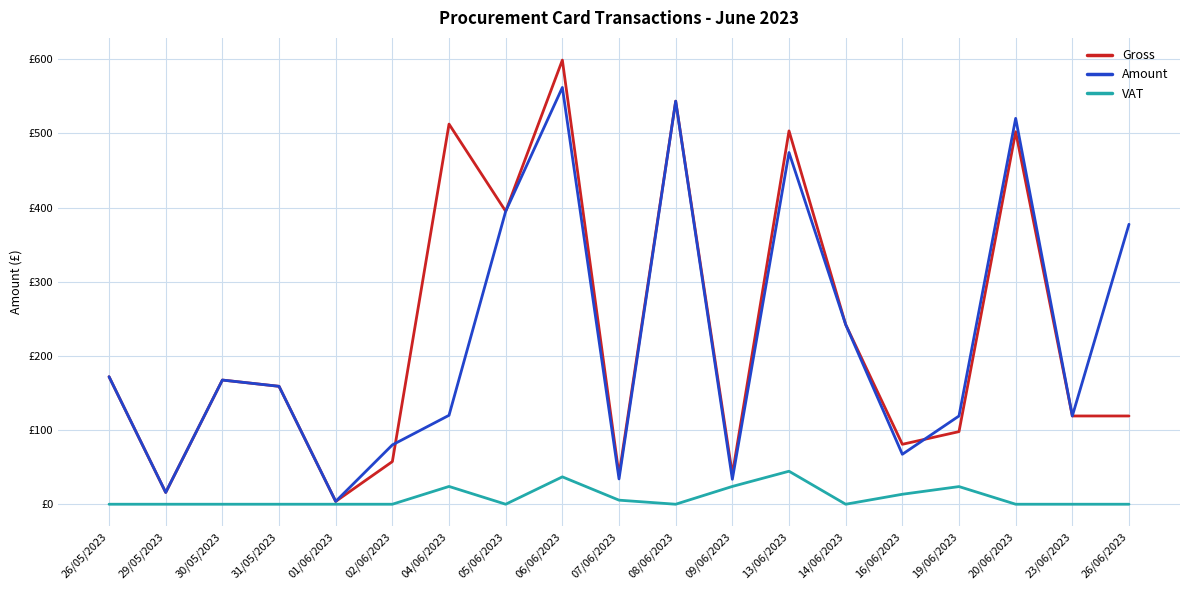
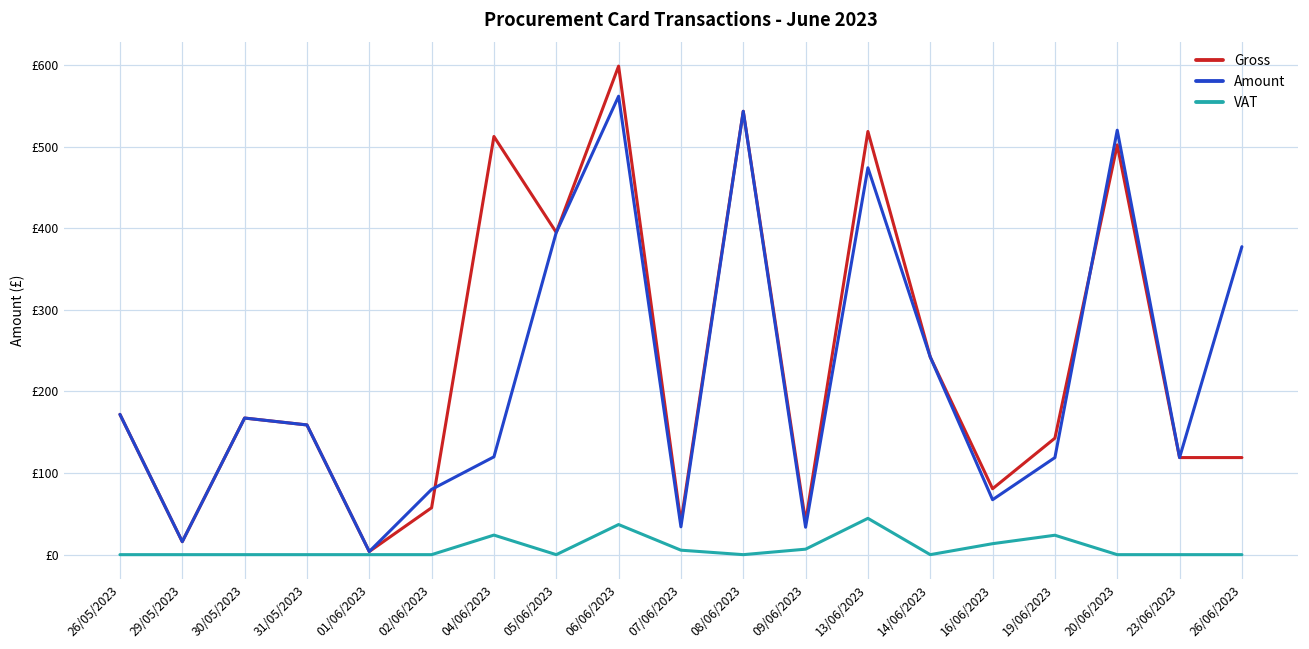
VAT, 09/06/2023: £20 -> £10
Gross, 13/06/2023: £500 -> £520
Gross, 19/06/2023: £100 -> £140
